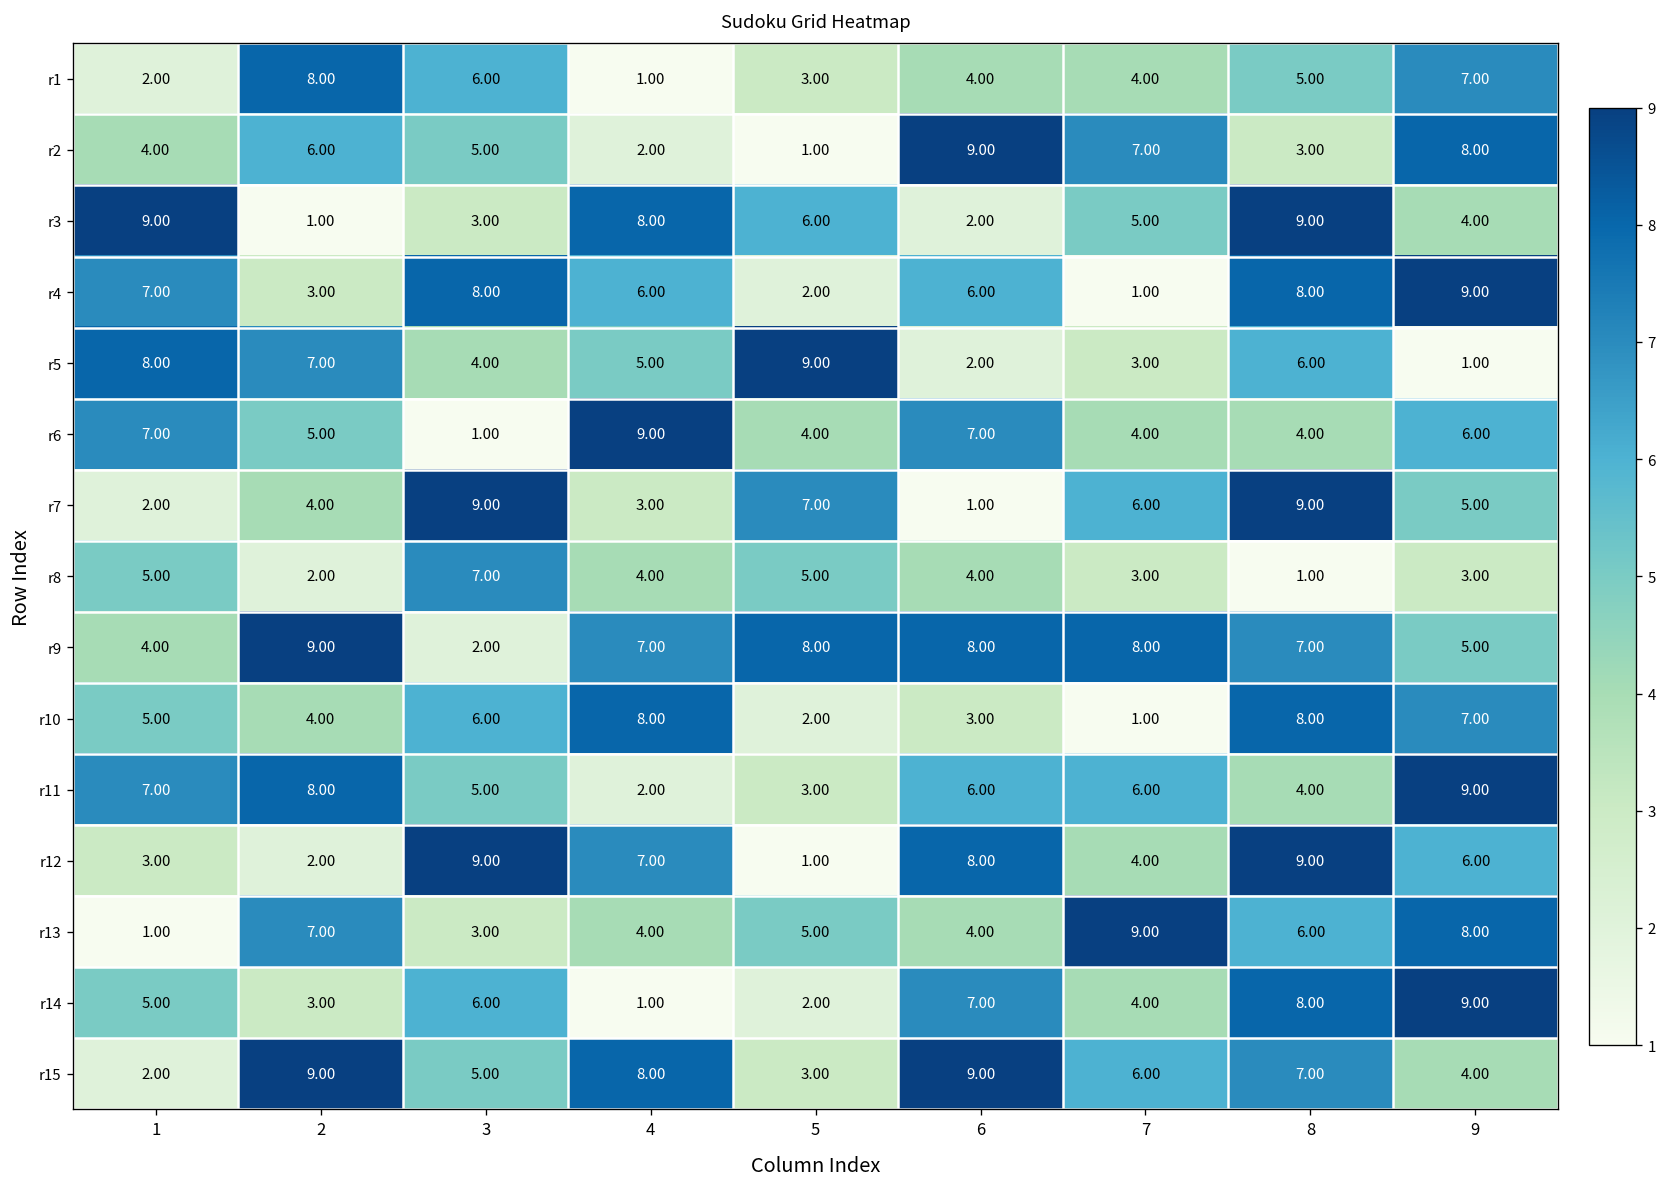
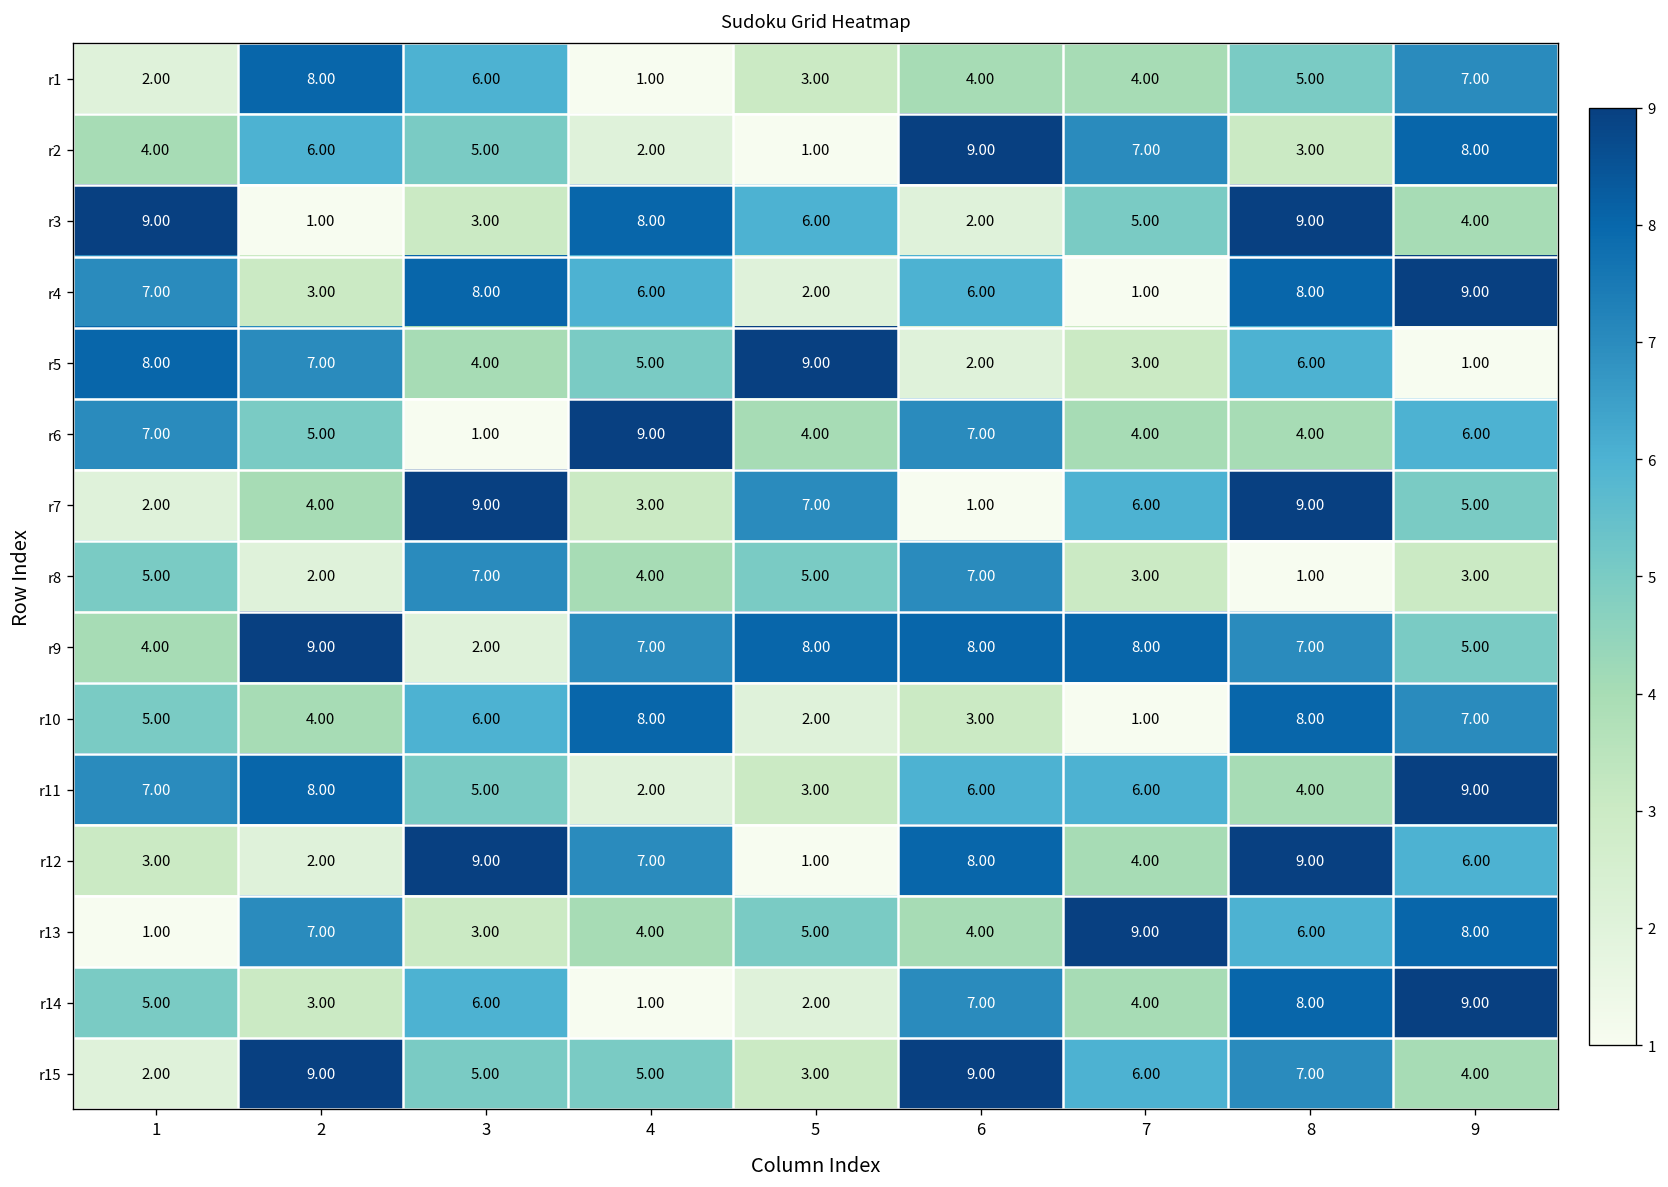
r8, 6: 4.00 -> 7.00
r15, 4: 8.00 -> 5.00
